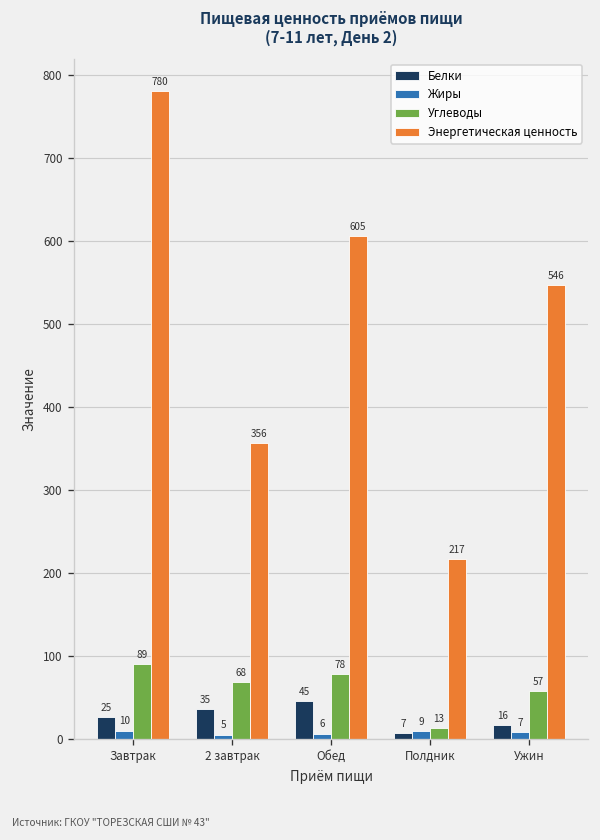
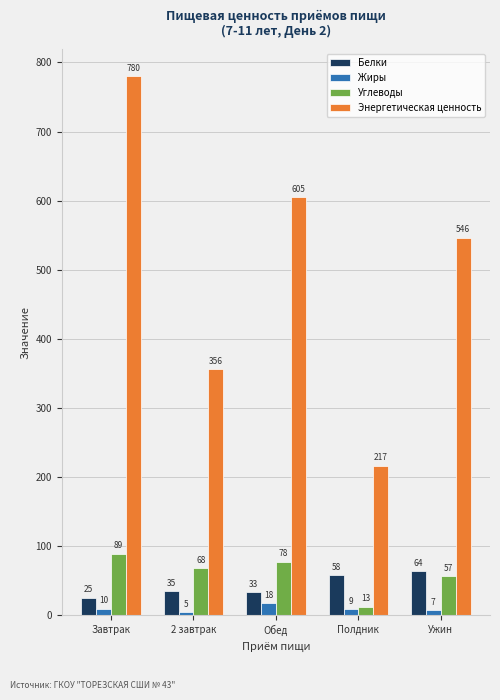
Белки, Обед: 45 -> 33
Жиры, Обед: 6 -> 18
Белки, Полдник: 7 -> 58
Белки, Ужин: 16 -> 64
